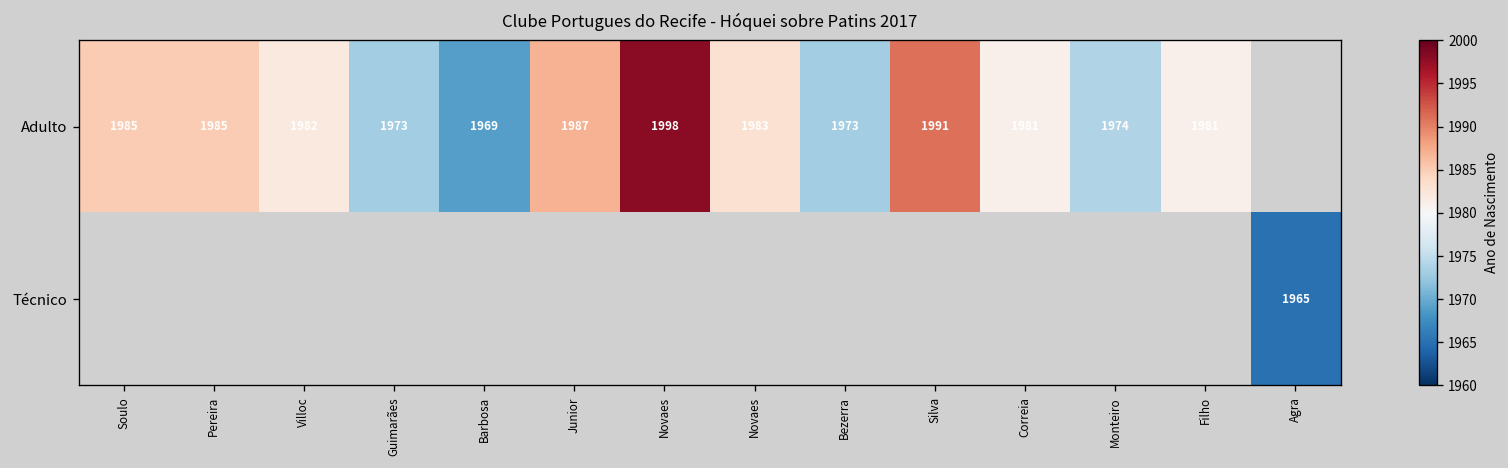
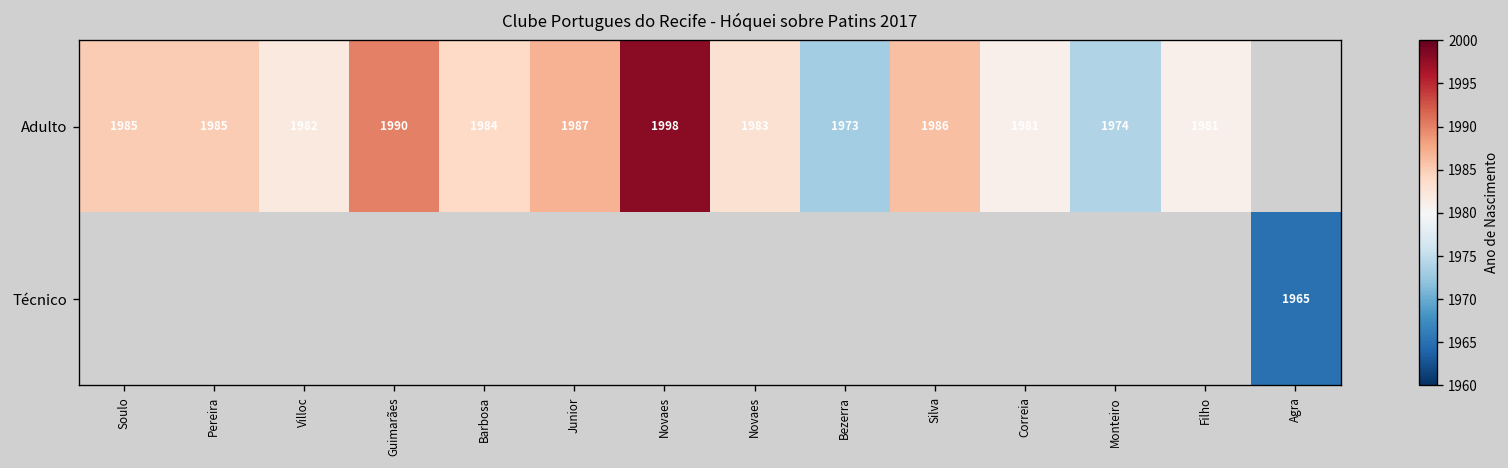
Adulto, Guimarães: 1973 -> 1990
Adulto, Barbosa: 1969 -> 1984
Adulto, Silva: 1991 -> 1986
